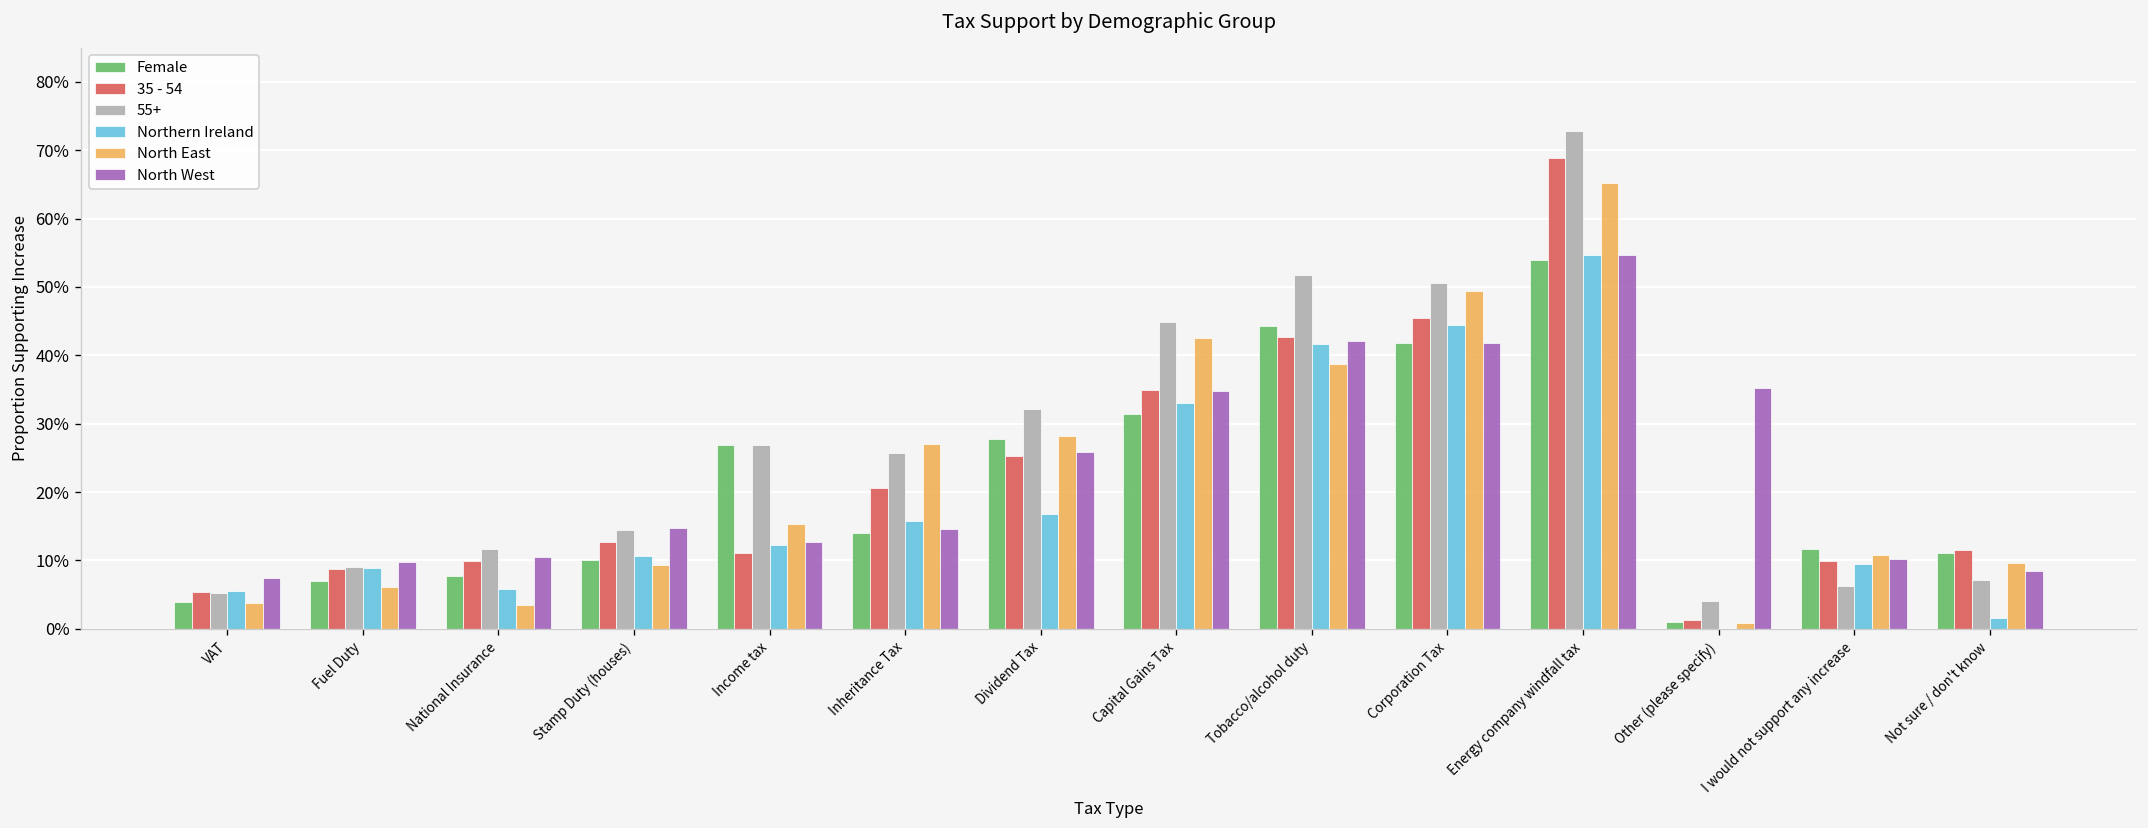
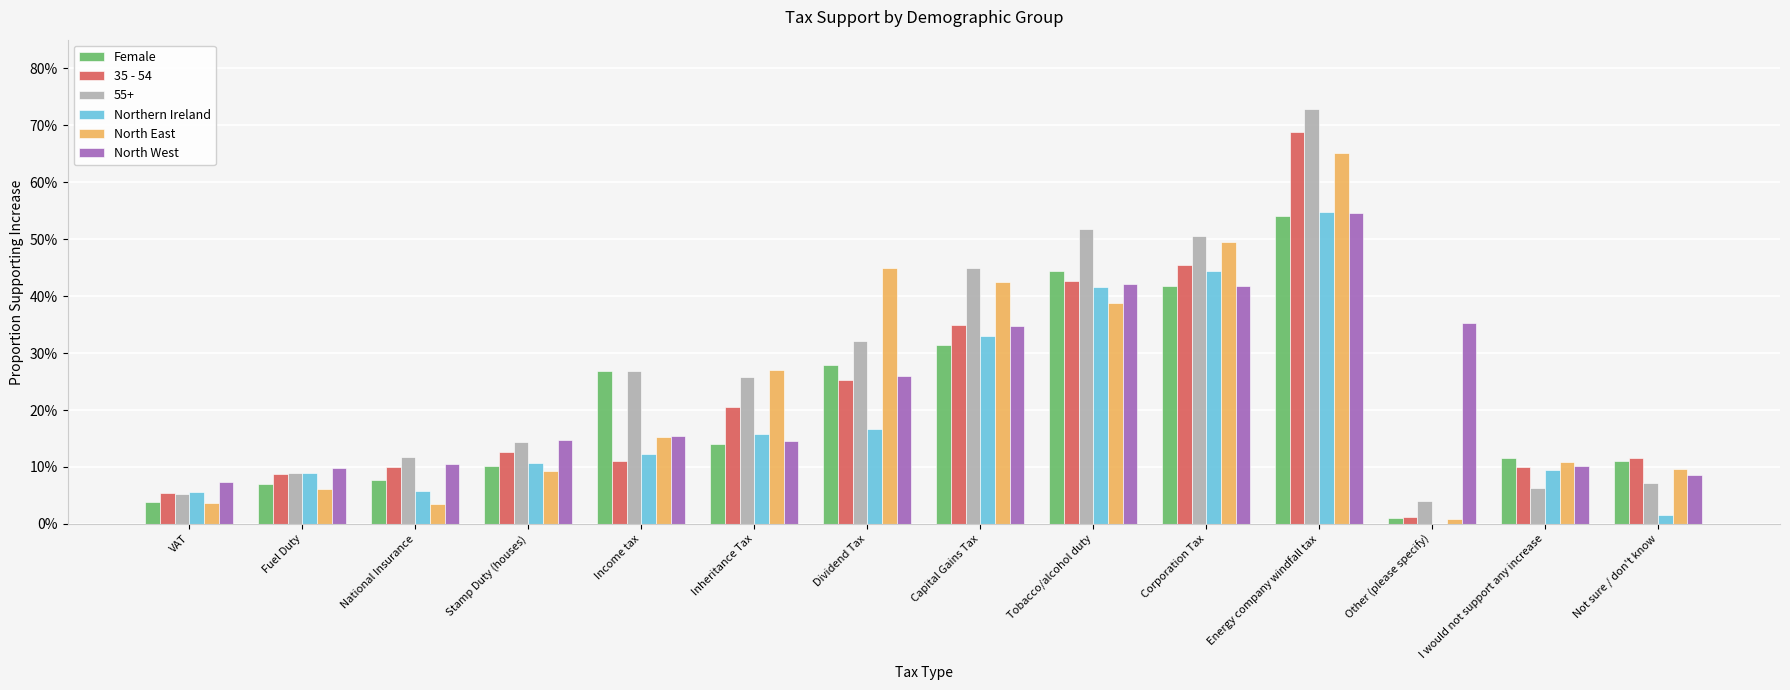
North West, Income tax: 13% -> 15%
North East, Dividend Tax: 28% -> 45%
